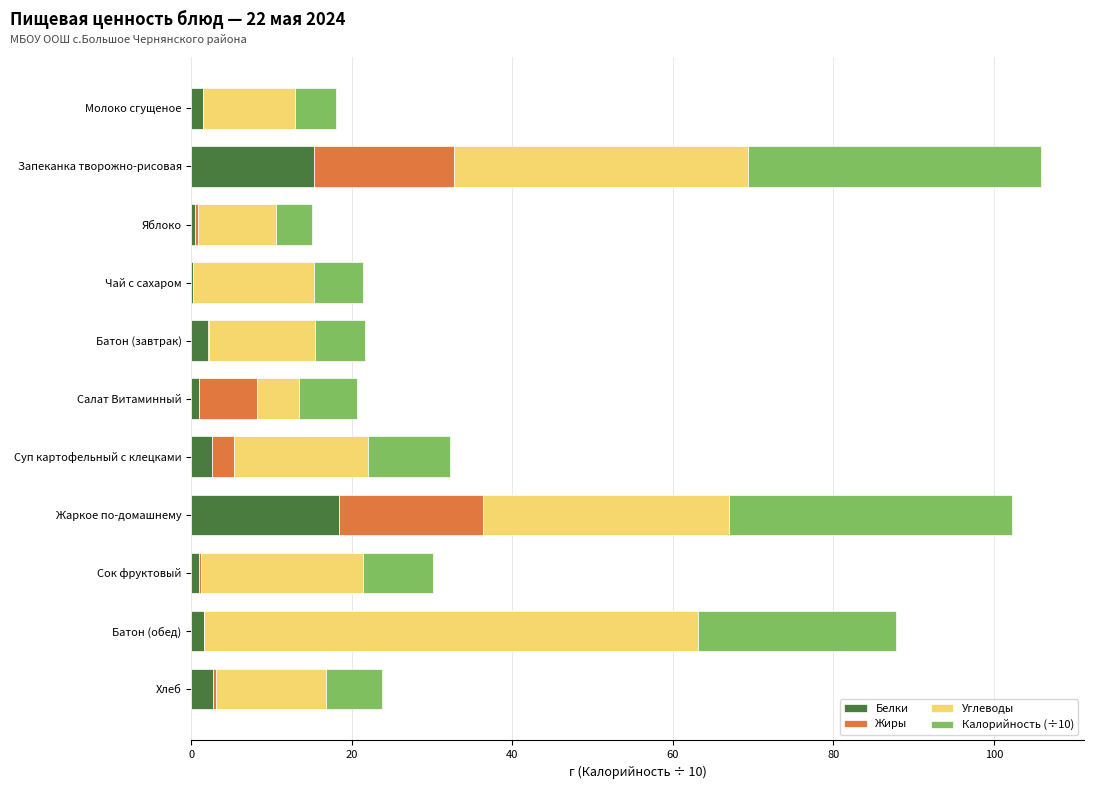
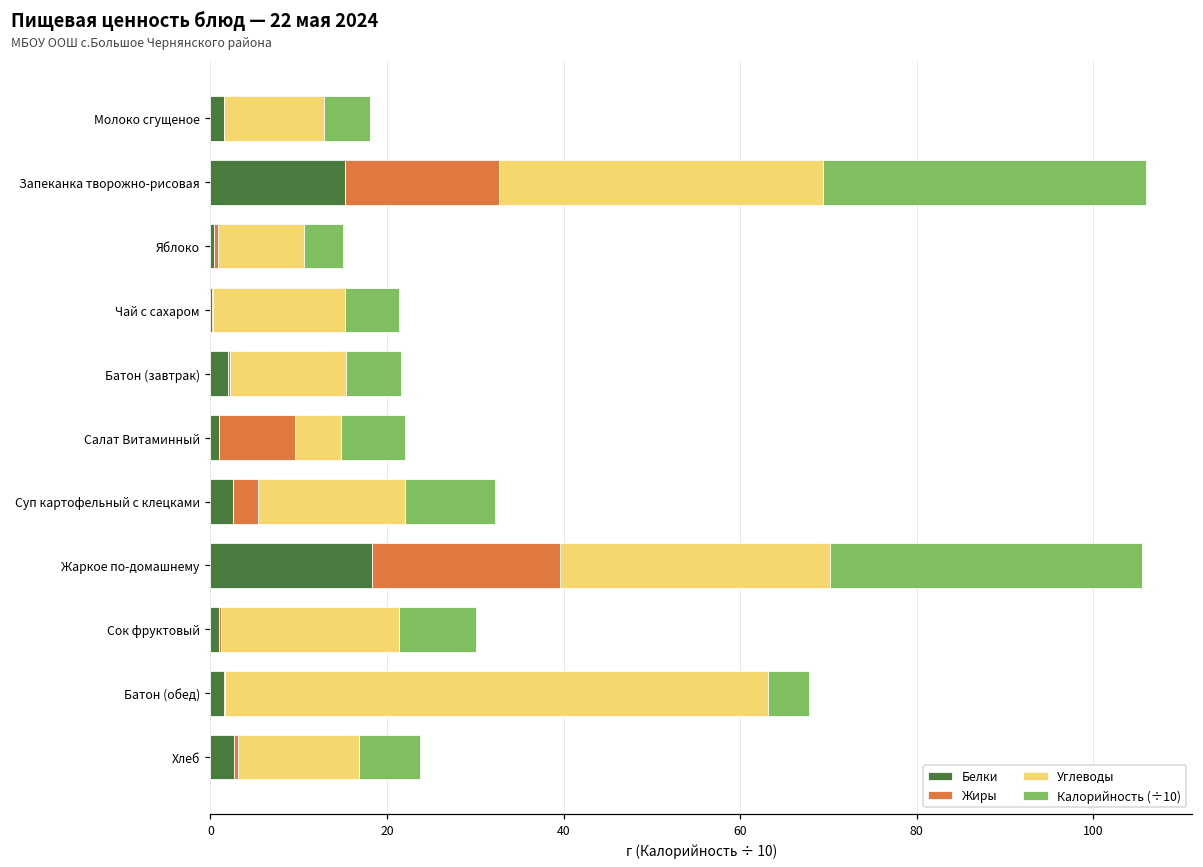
Жиры, Салат Витаминный: 7 -> 9
Жиры, Жаркое по-домашнему: 18 -> 21
Калорийность (÷10), Батон (обед): 25 -> 5
